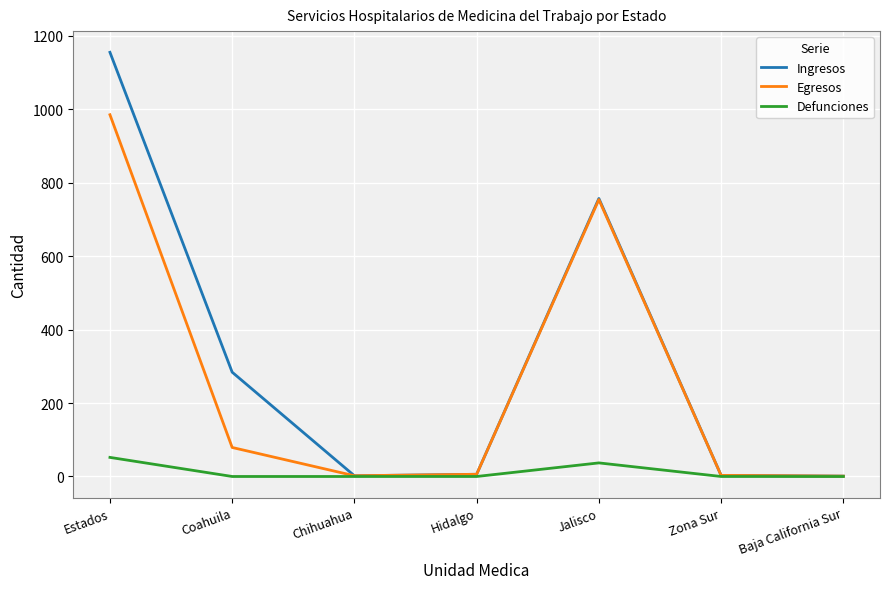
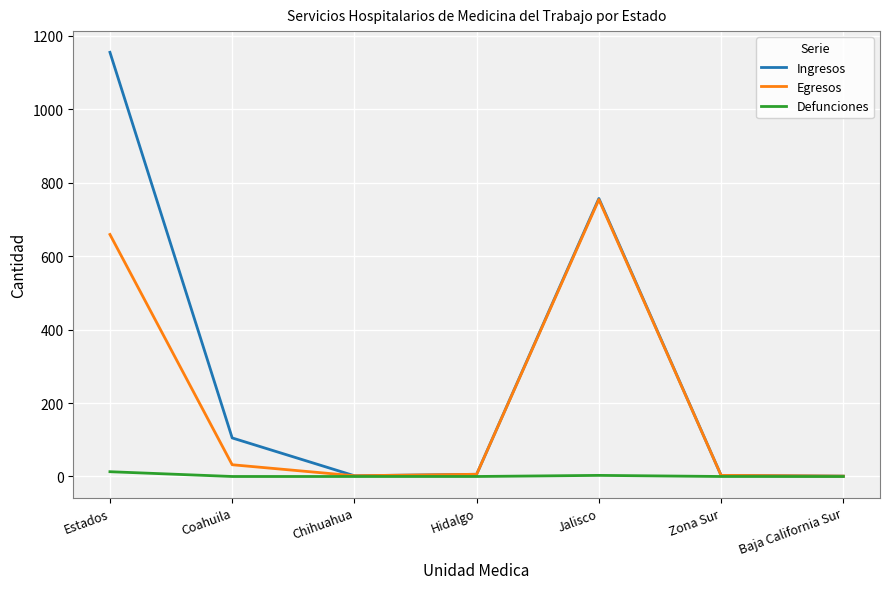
Egresos, Estados: 990 -> 660
Defunciones, Estados: 50 -> 10
Ingresos, Coahuila: 280 -> 110
Egresos, Coahuila: 80 -> 30
Defunciones, Jalisco: 40 -> 0
